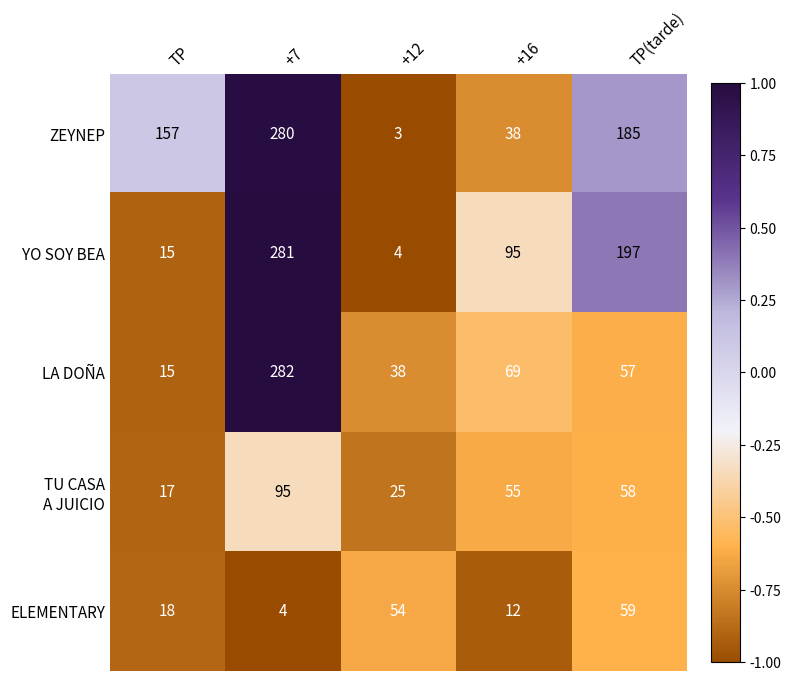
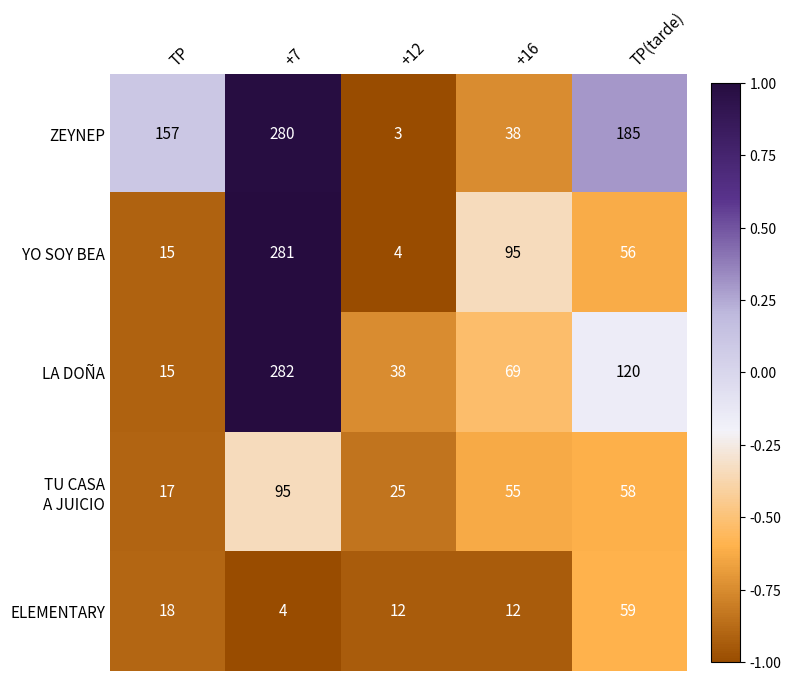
YO SOY BEA, TP(tarde): 197 -> 56
LA DOÑA, TP(tarde): 57 -> 120
ELEMENTARY, +12: 54 -> 12
